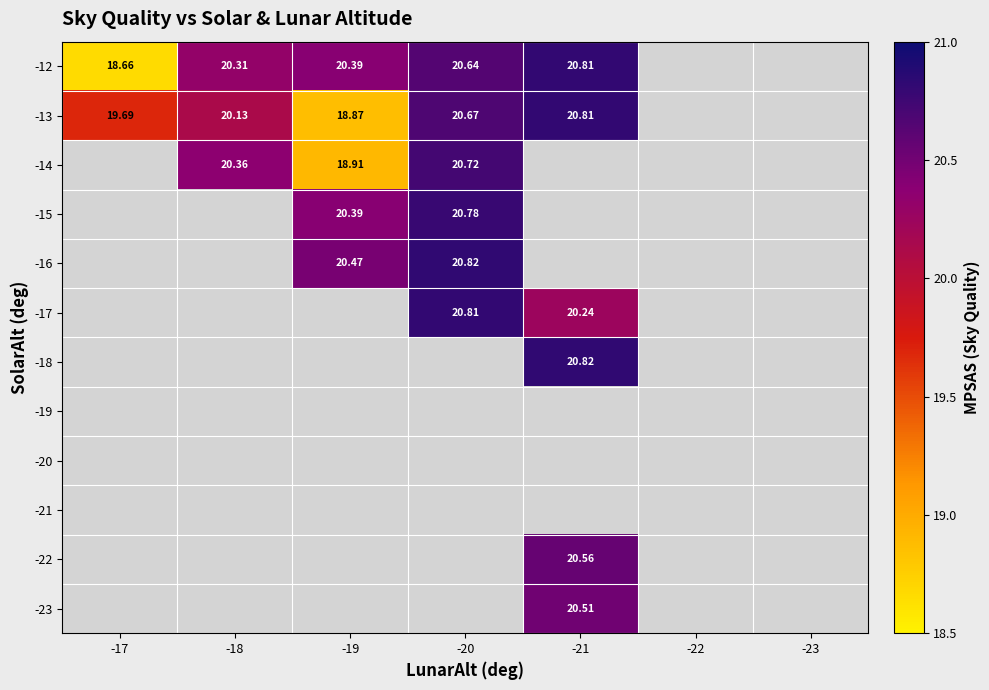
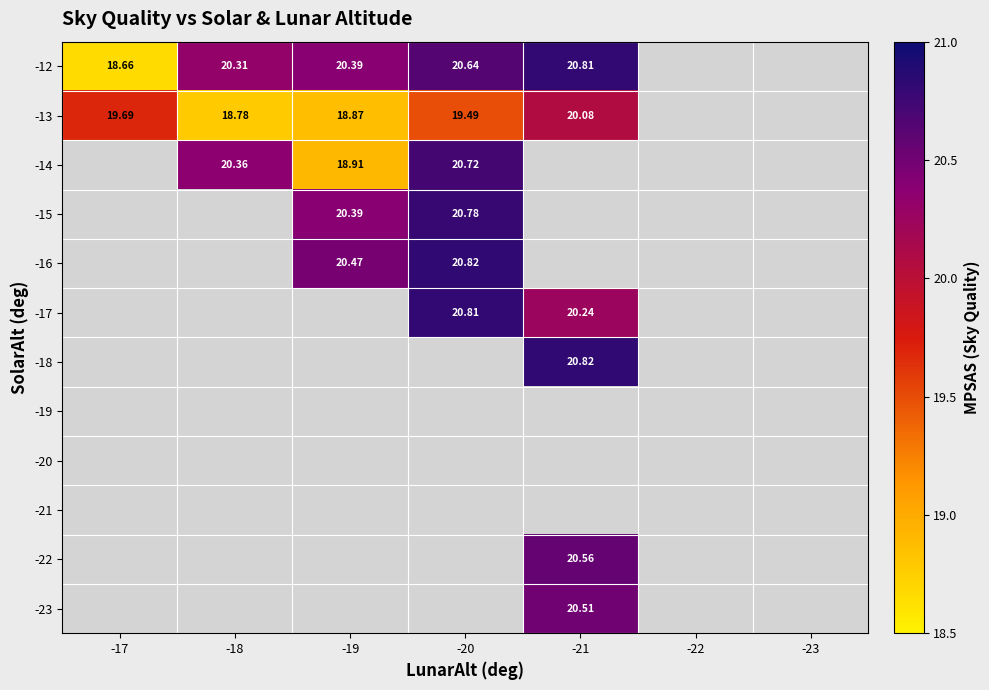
-13, -18: 20.13 -> 18.78
-13, -20: 20.67 -> 19.49
-13, -21: 20.81 -> 20.08
